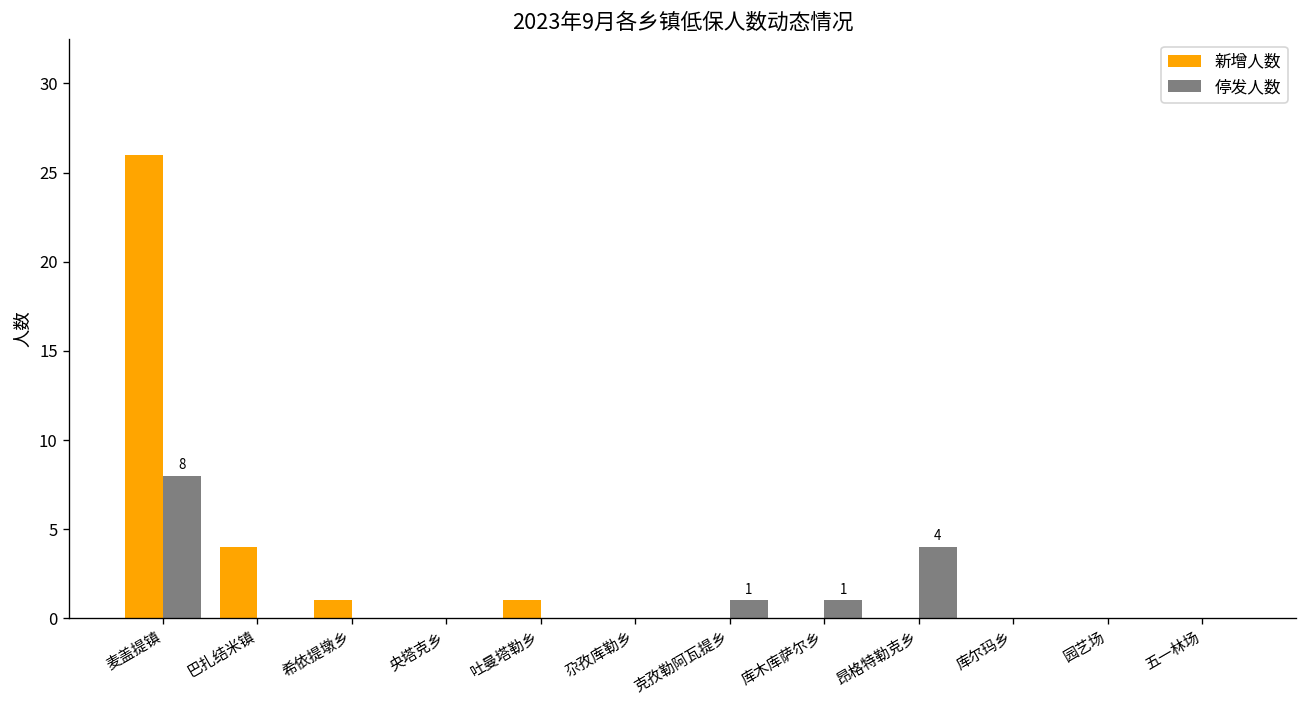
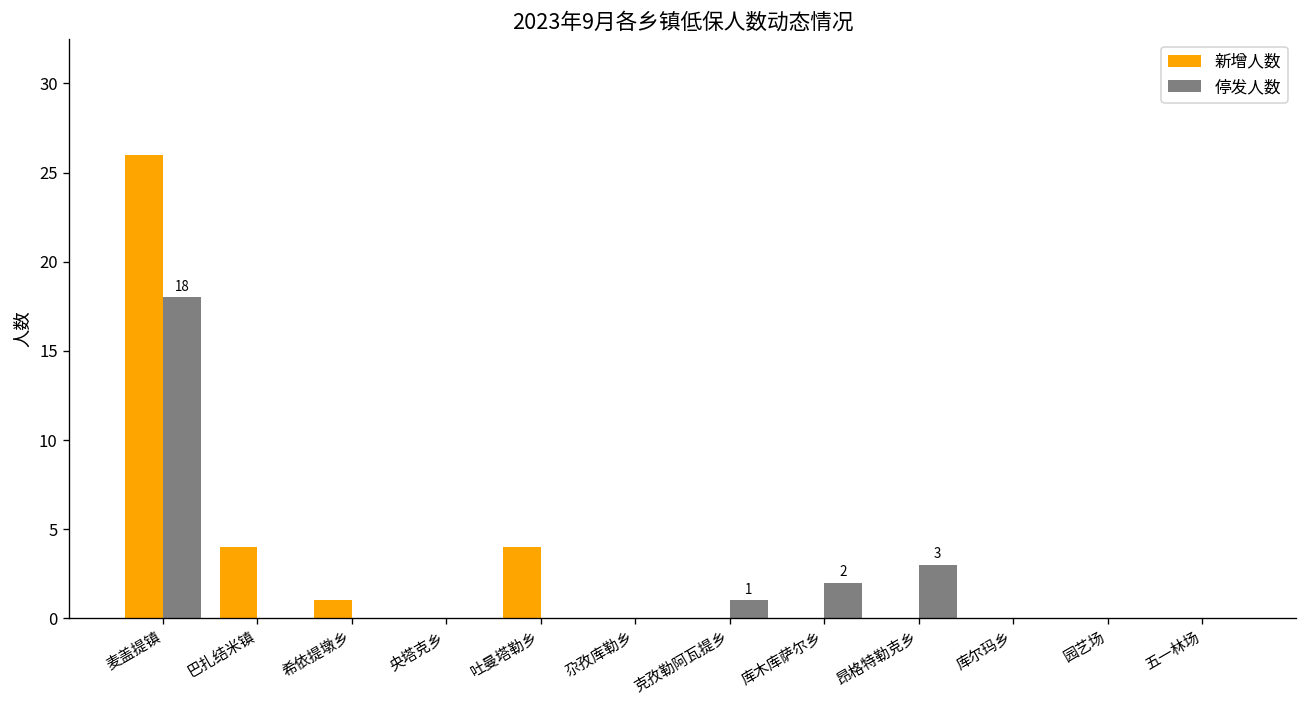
停发人数, 麦盖提镇: 8 -> 18
新增人数, 吐曼塔勒乡: 1 -> 4
停发人数, 库木库萨尔乡: 1 -> 2
停发人数, 昂格特勒克乡: 4 -> 3
